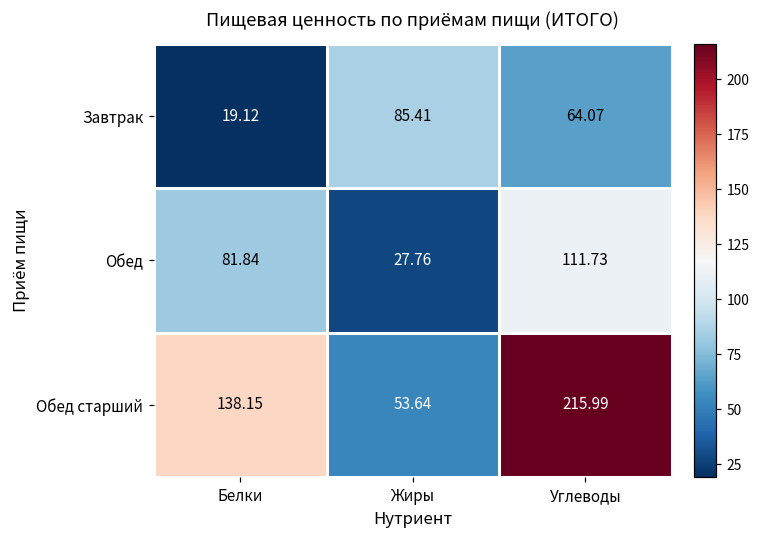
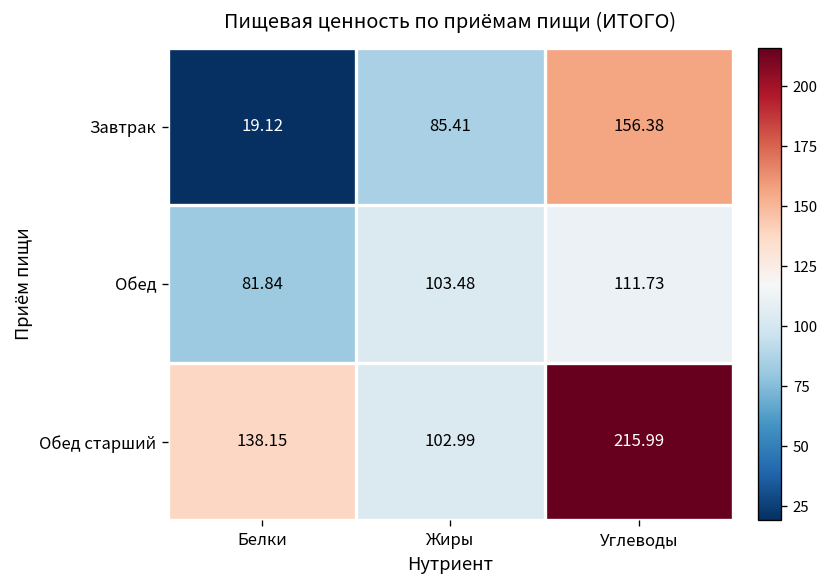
Завтрак, Углеводы: 64.07 -> 156.38
Обед, Жиры: 27.76 -> 103.48
Обед старший, Жиры: 53.64 -> 102.99
